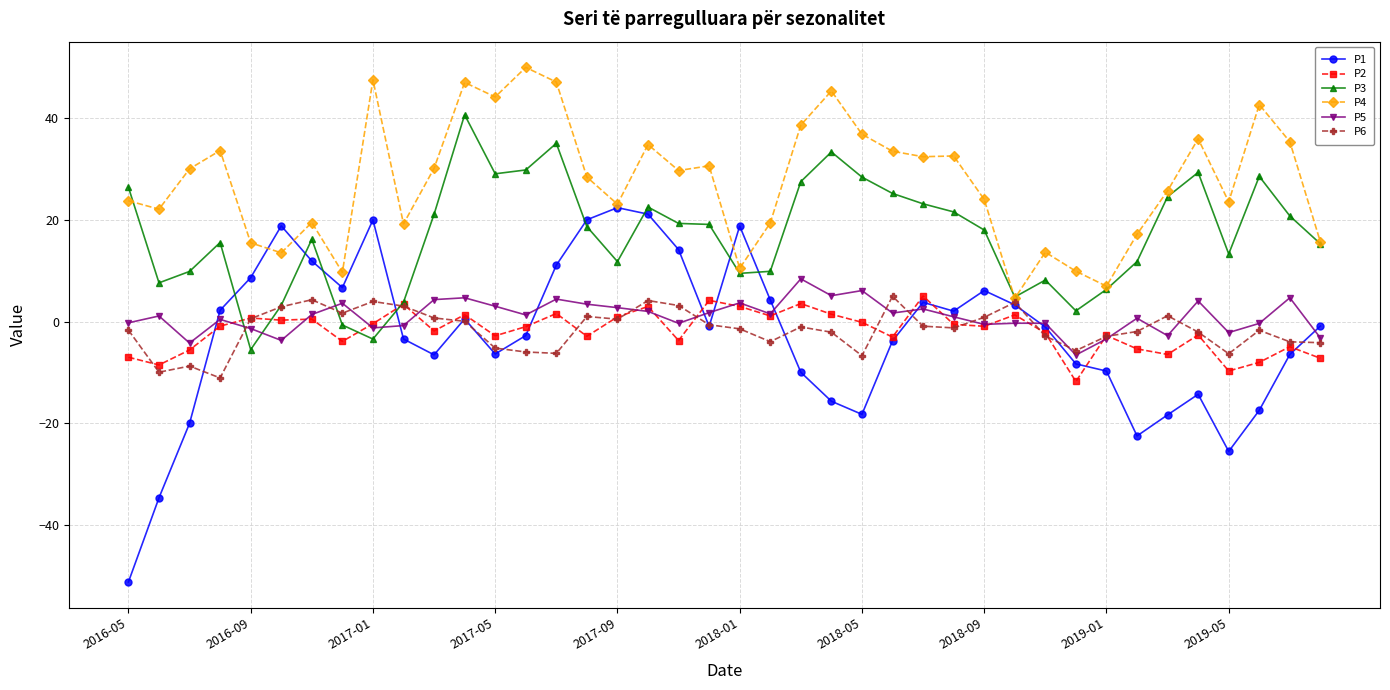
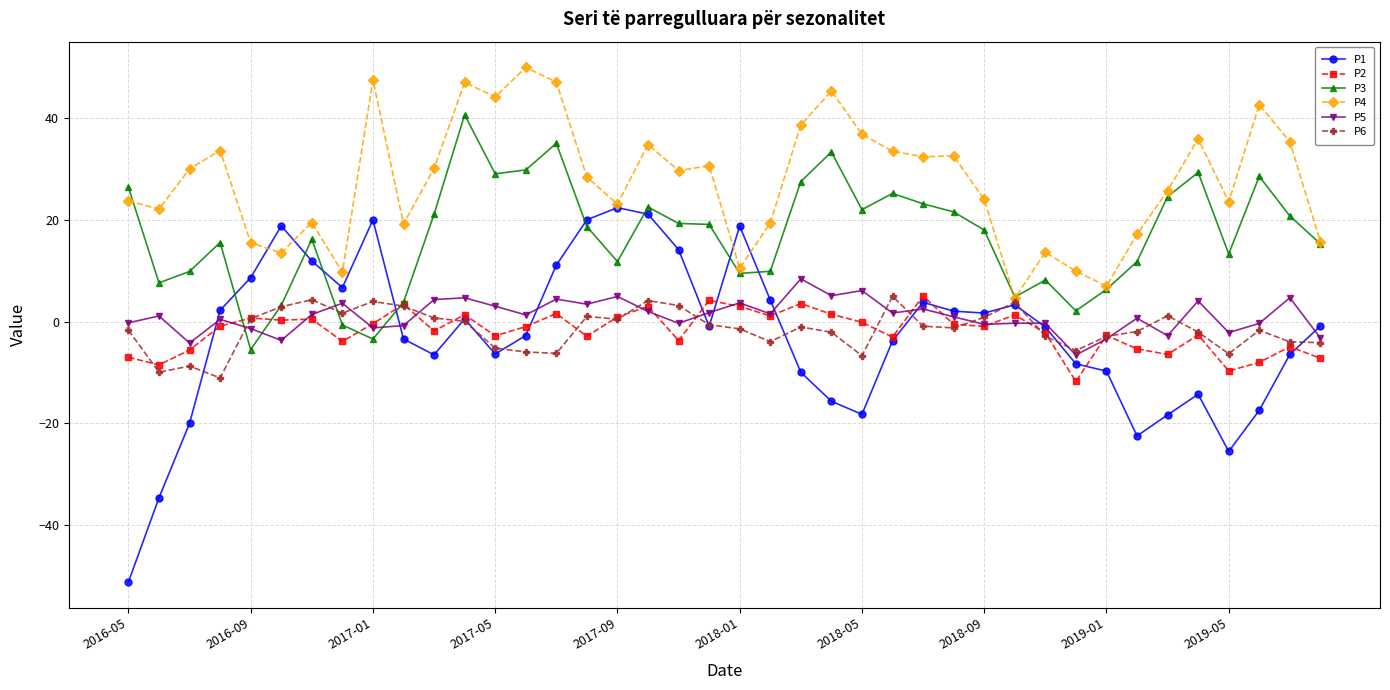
P5, 2017-09: 3 -> 5
P3, 2018-05: 28 -> 22
P1, 2018-09: 6 -> 2
